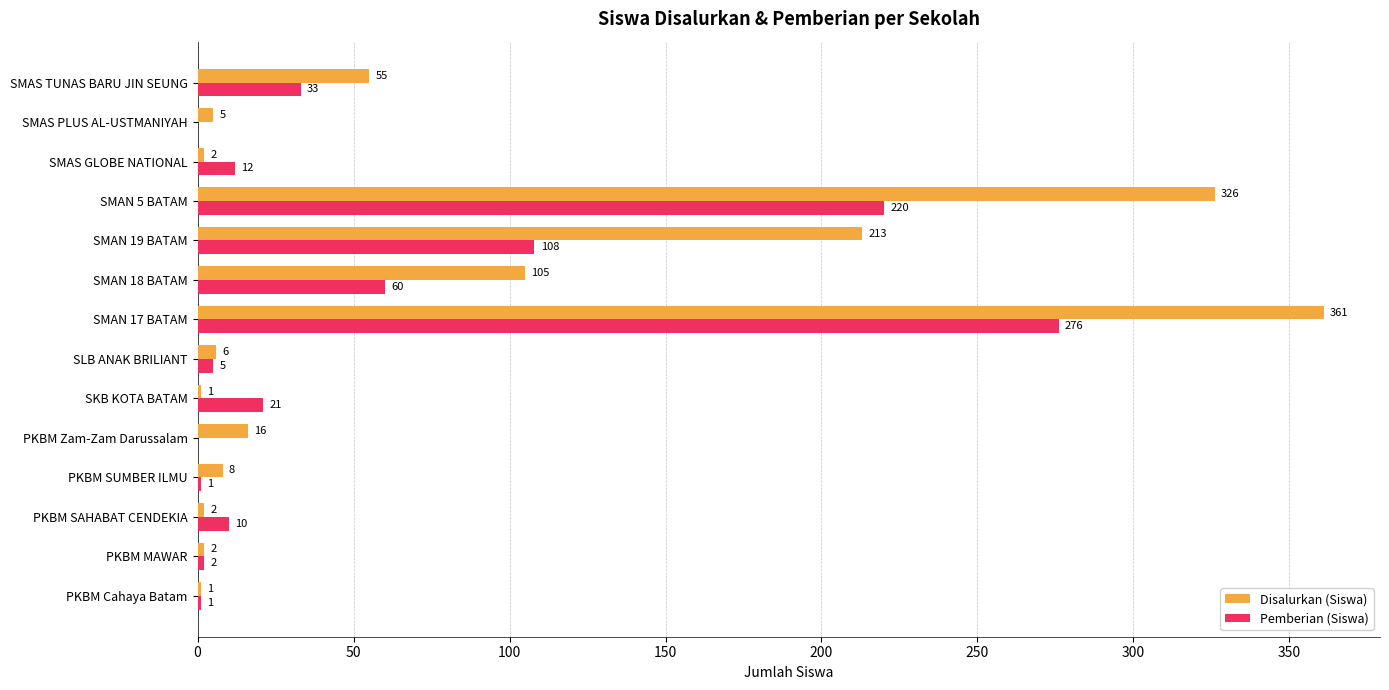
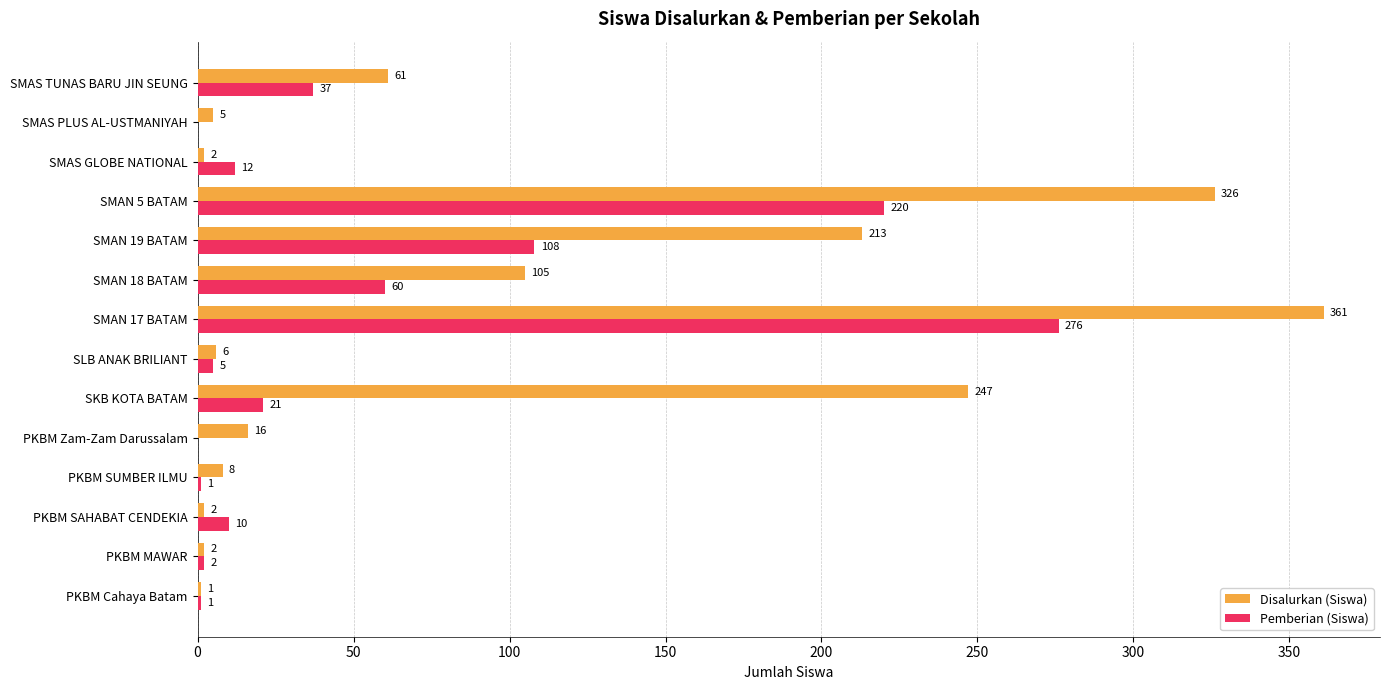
Disalurkan (Siswa), SMAS TUNAS BARU JIN SEUNG: 55 -> 61
Pemberian (Siswa), SMAS TUNAS BARU JIN SEUNG: 33 -> 37
Disalurkan (Siswa), SKB KOTA BATAM: 1 -> 247
